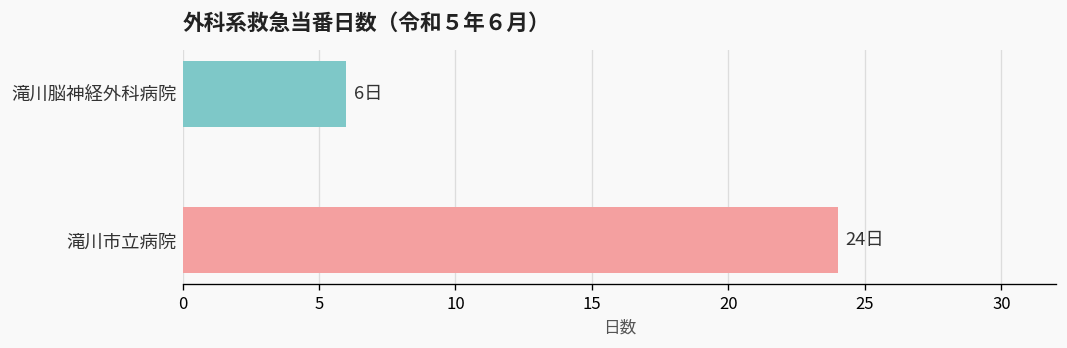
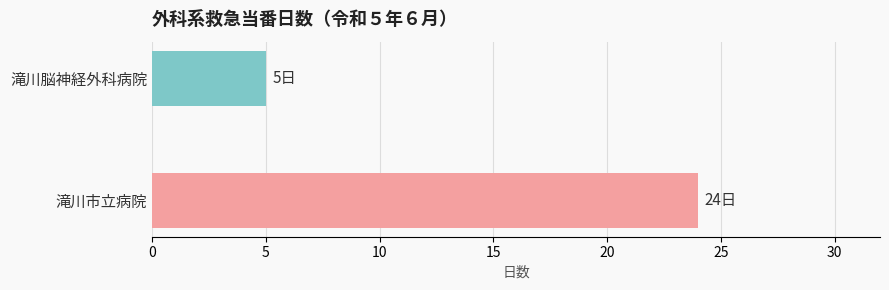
滝川脳神経外科病院: 6日 -> 5日
